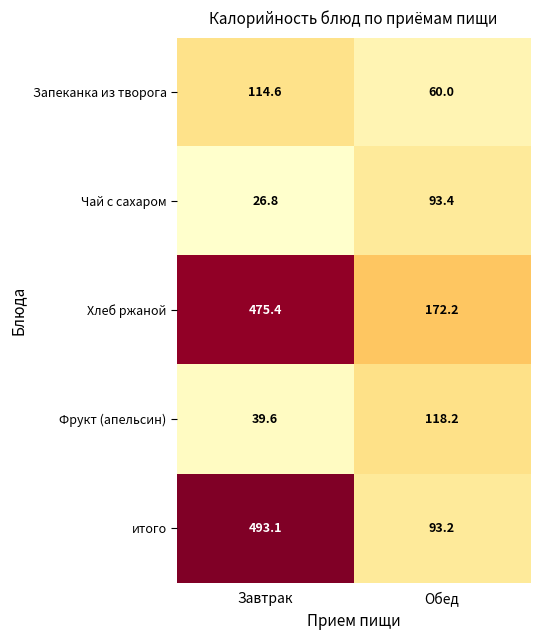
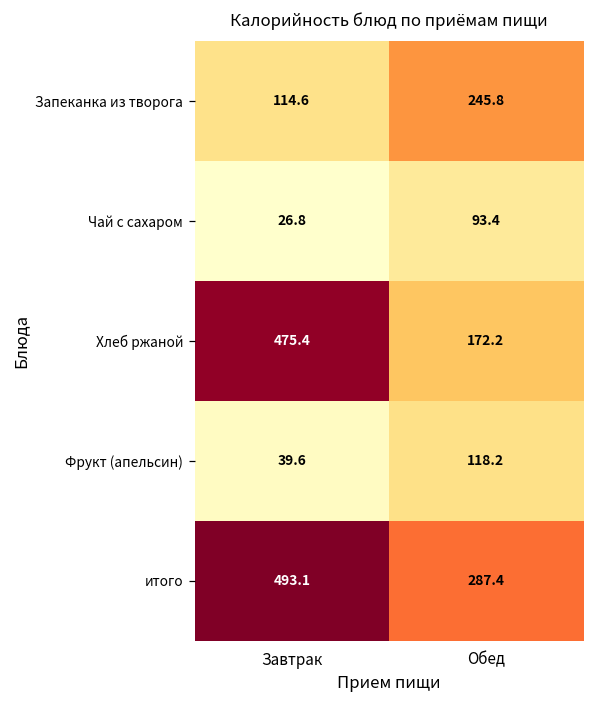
Запеканка из творога, Обед: 60.0 -> 245.8
итого, Обед: 93.2 -> 287.4
